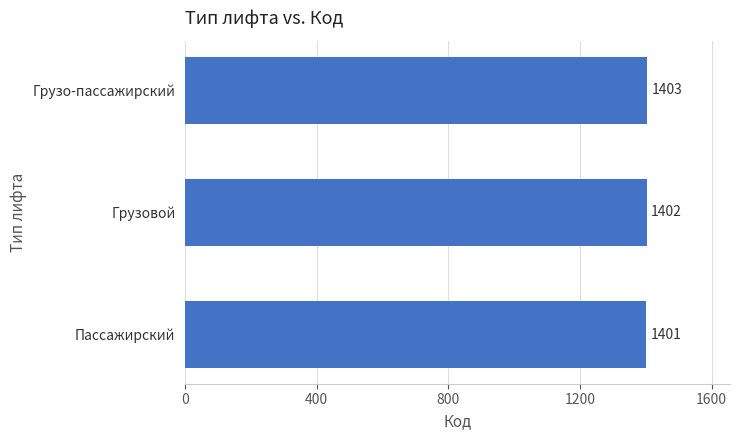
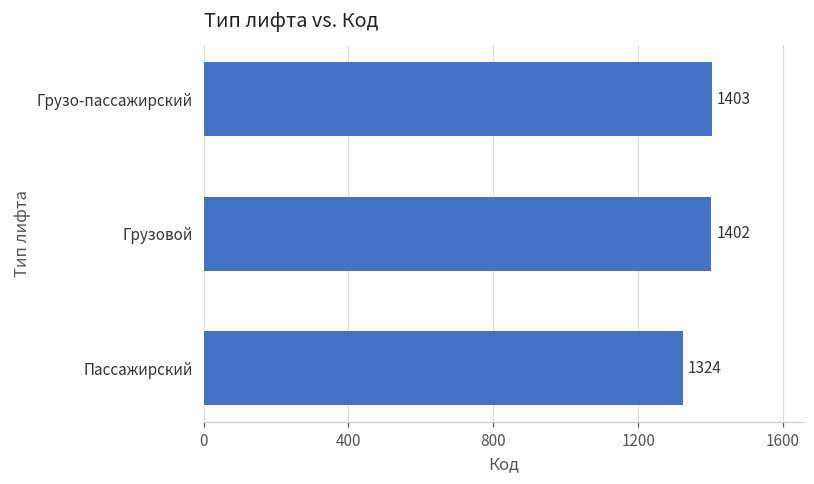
Пассажирский: 1401 -> 1324
